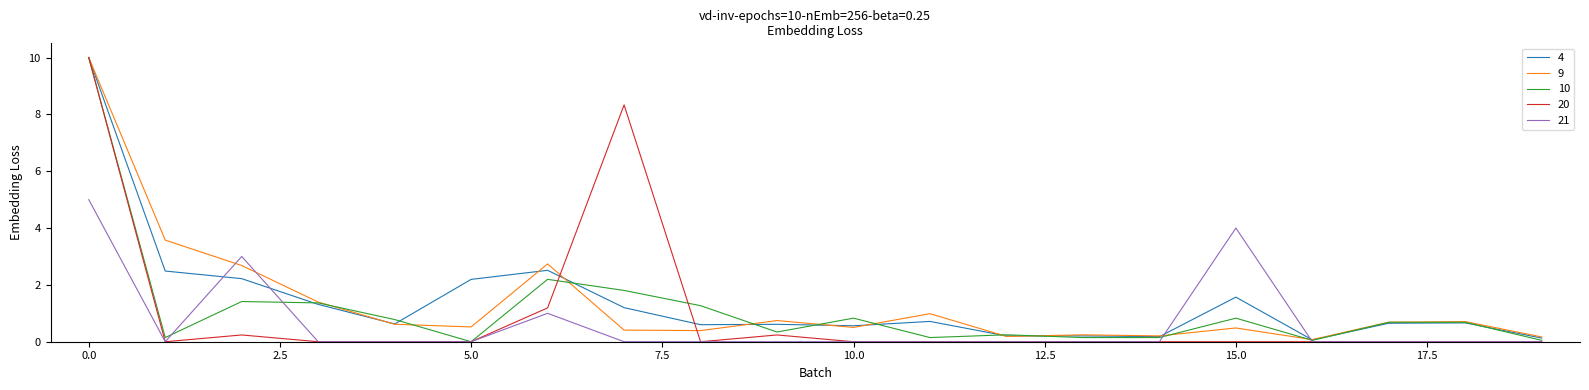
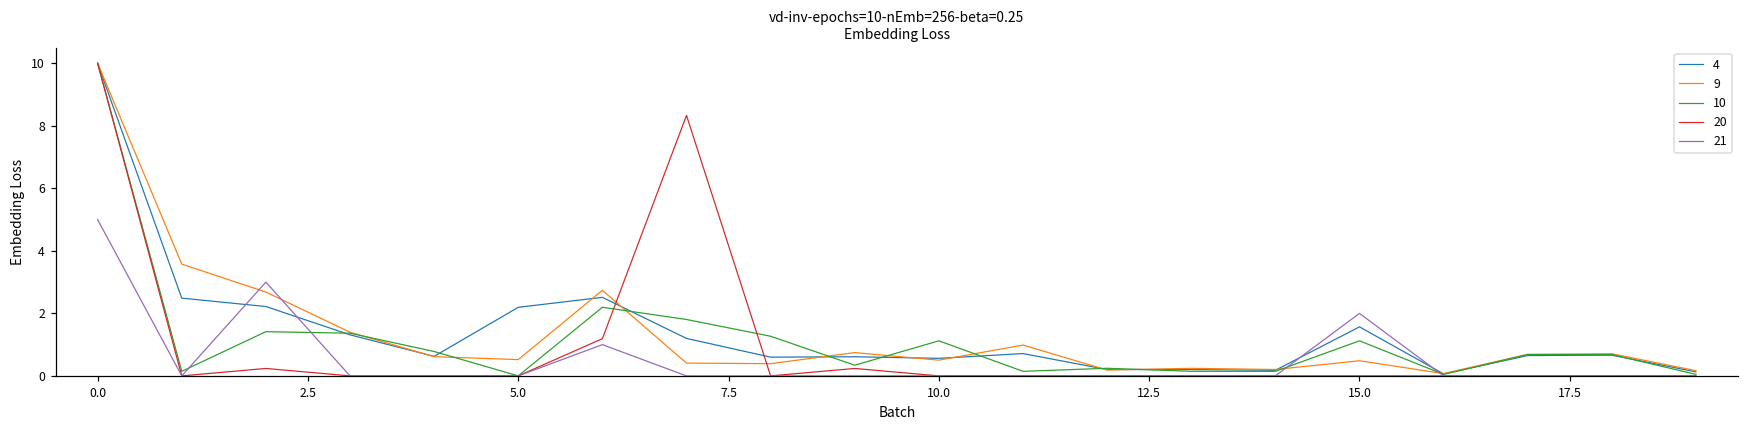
10, 10.0: 0.8 -> 1.1
10, 15.0: 0.8 -> 1.1
21, 15.0: 4 -> 2
